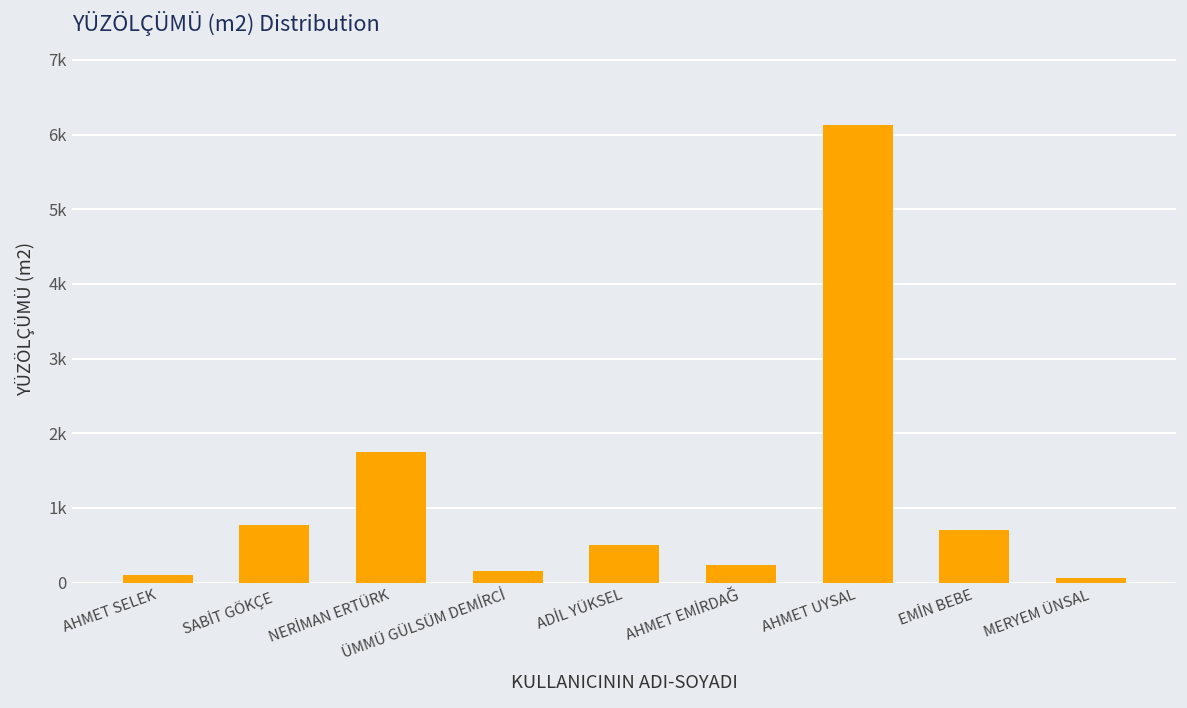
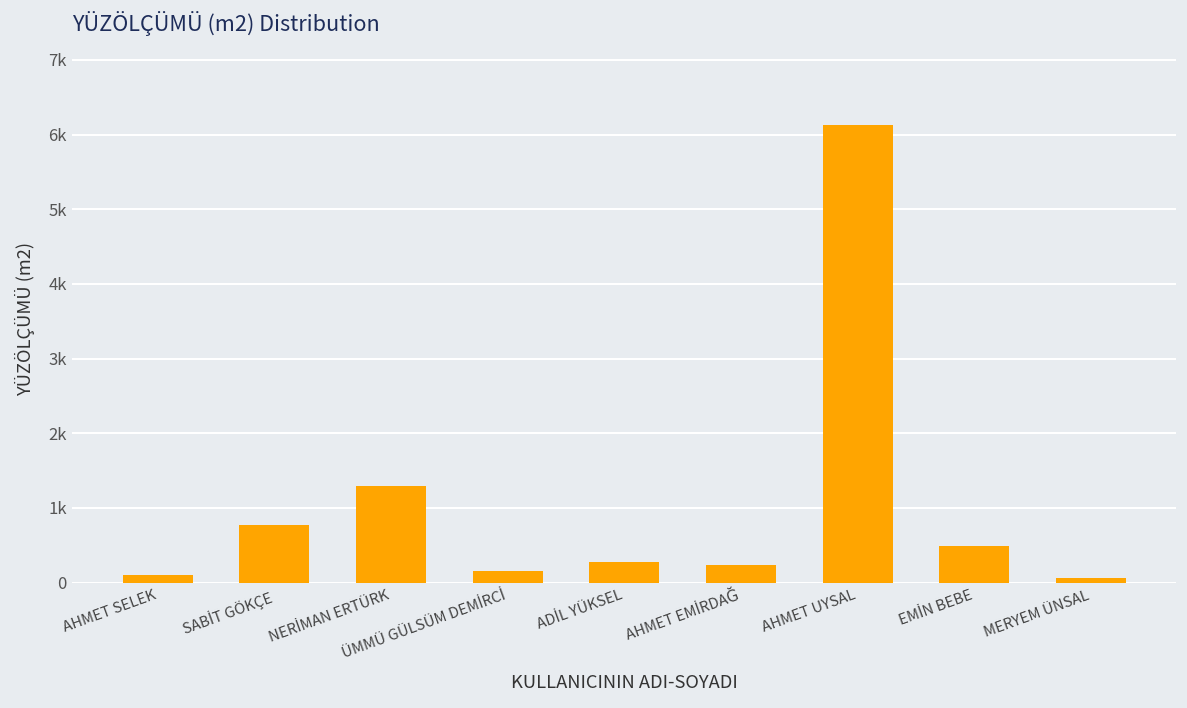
NERİMAN ERTÜRK: 1700 -> 1300
ADİL YÜKSEL: 500 -> 300
EMİN BEBE: 700 -> 500
